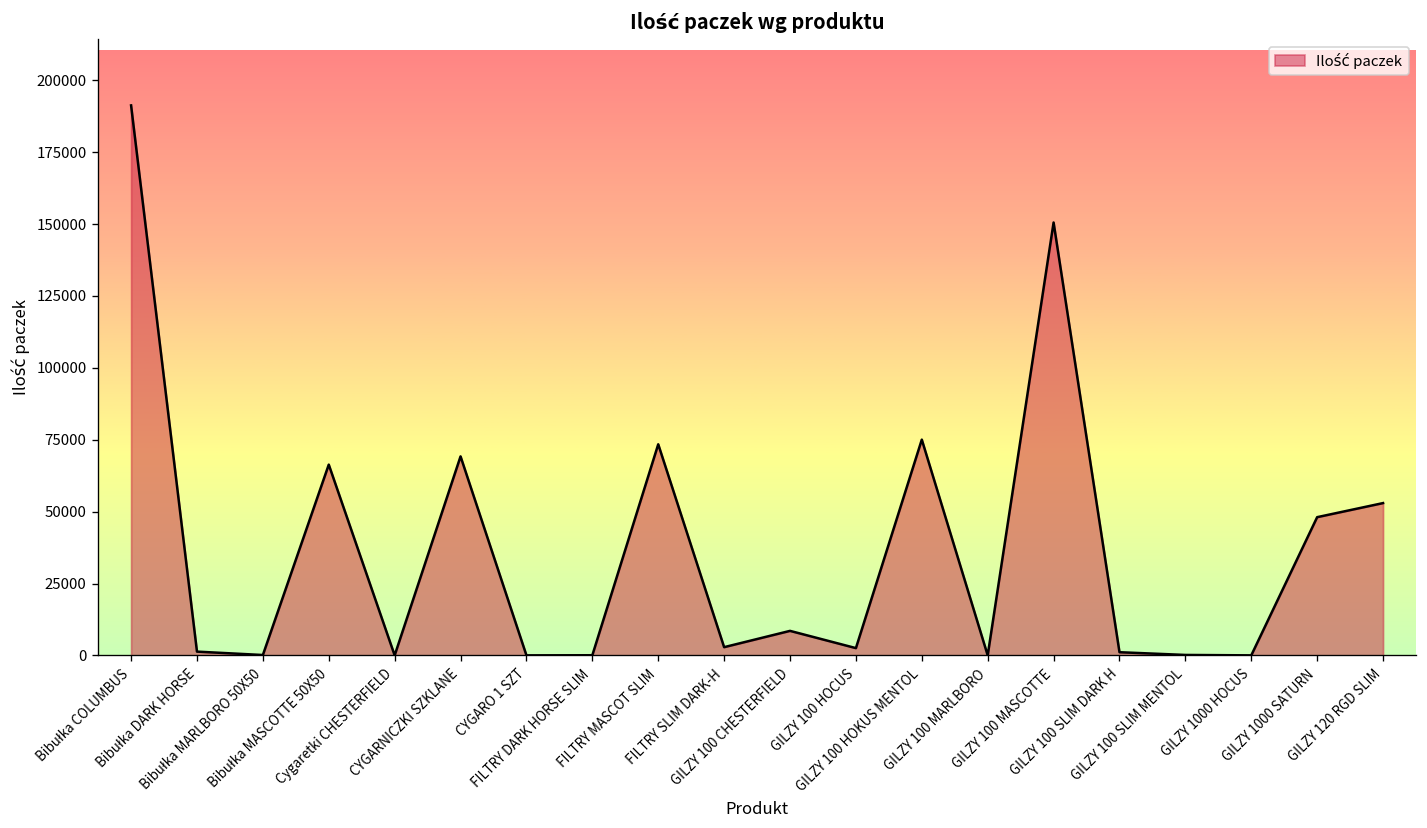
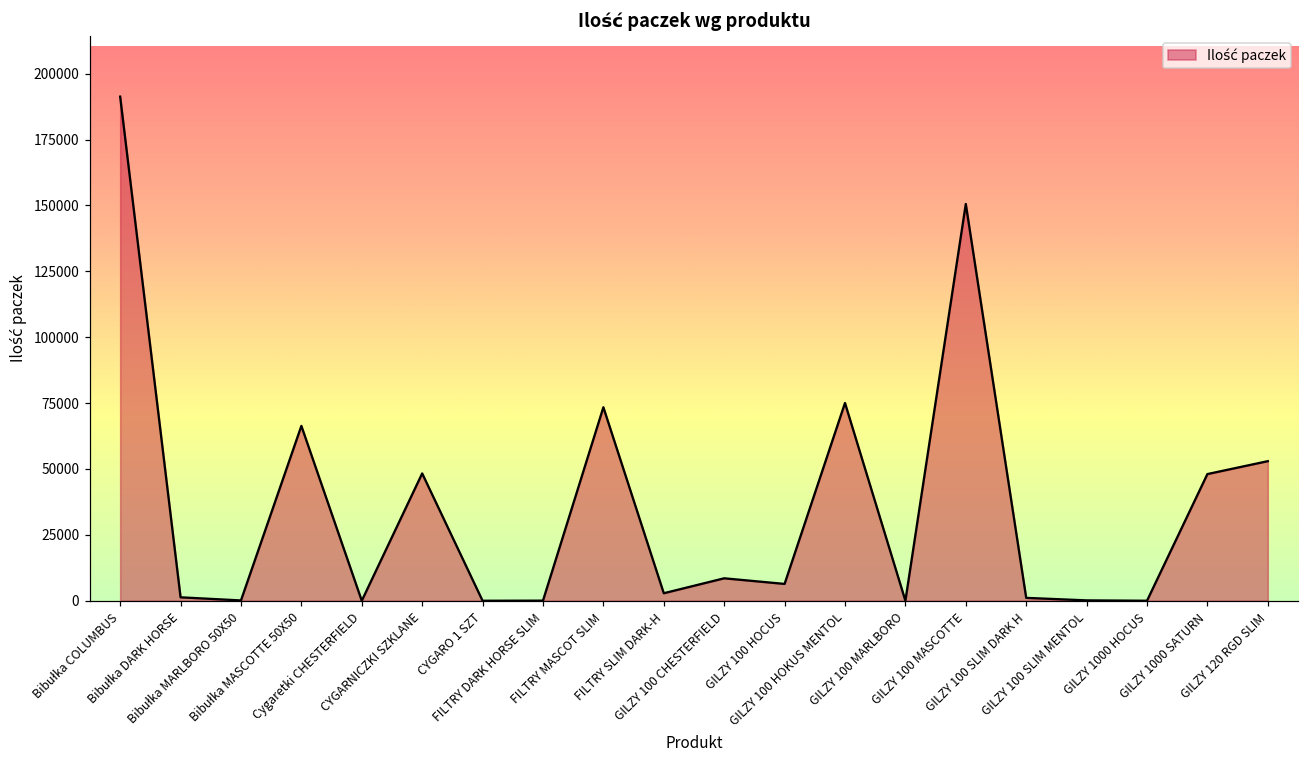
CYGARNICZKI SZKLANE: 69000 -> 48000
GILZY 100 HOCUS: 3000 -> 6000
